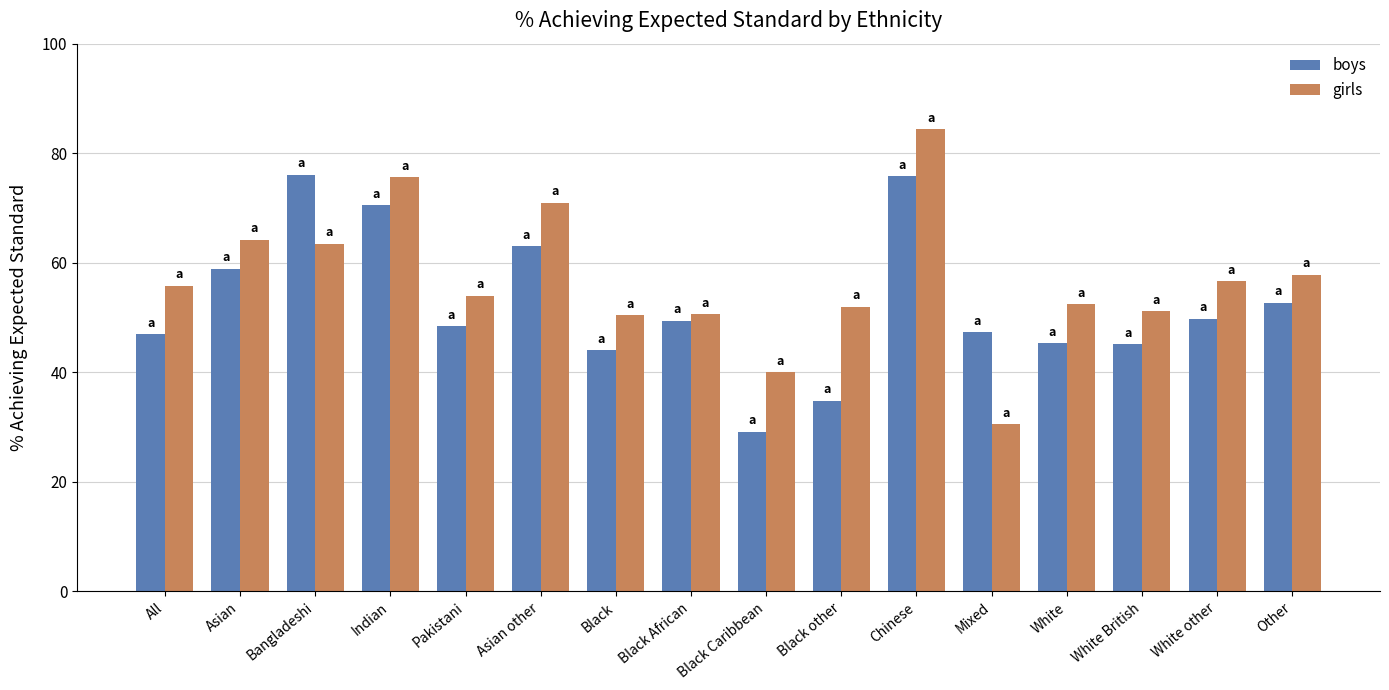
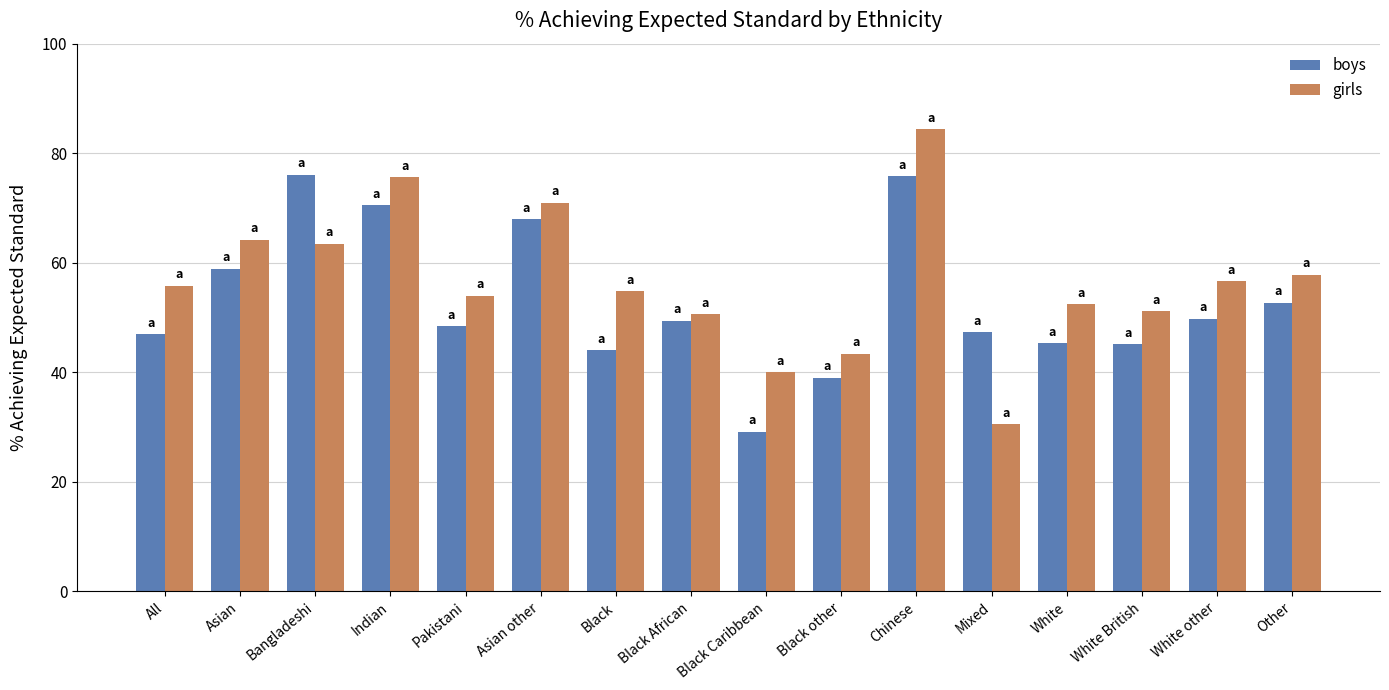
boys, Asian other: 63 -> 68
girls, Black: 50 -> 55
boys, Black other: 35 -> 39
girls, Black other: 52 -> 43
